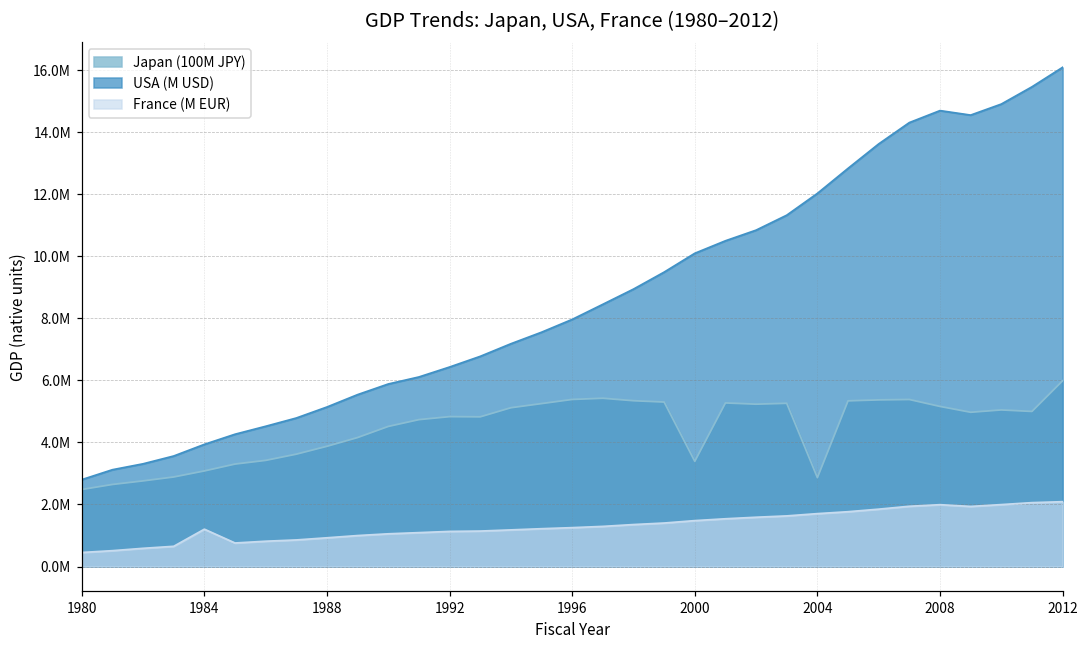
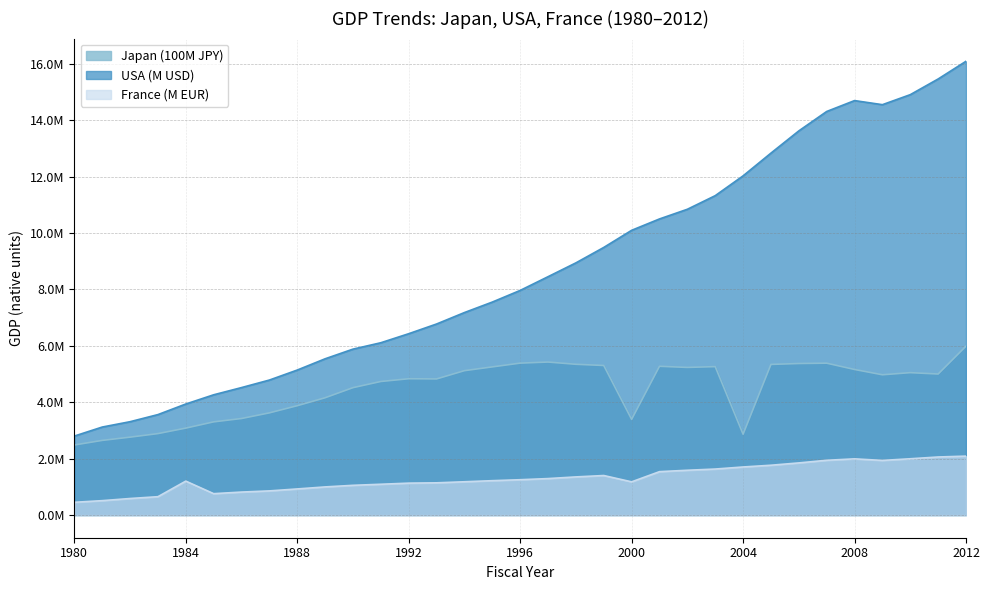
France (M EUR), 2000: 1500000 -> 1200000
